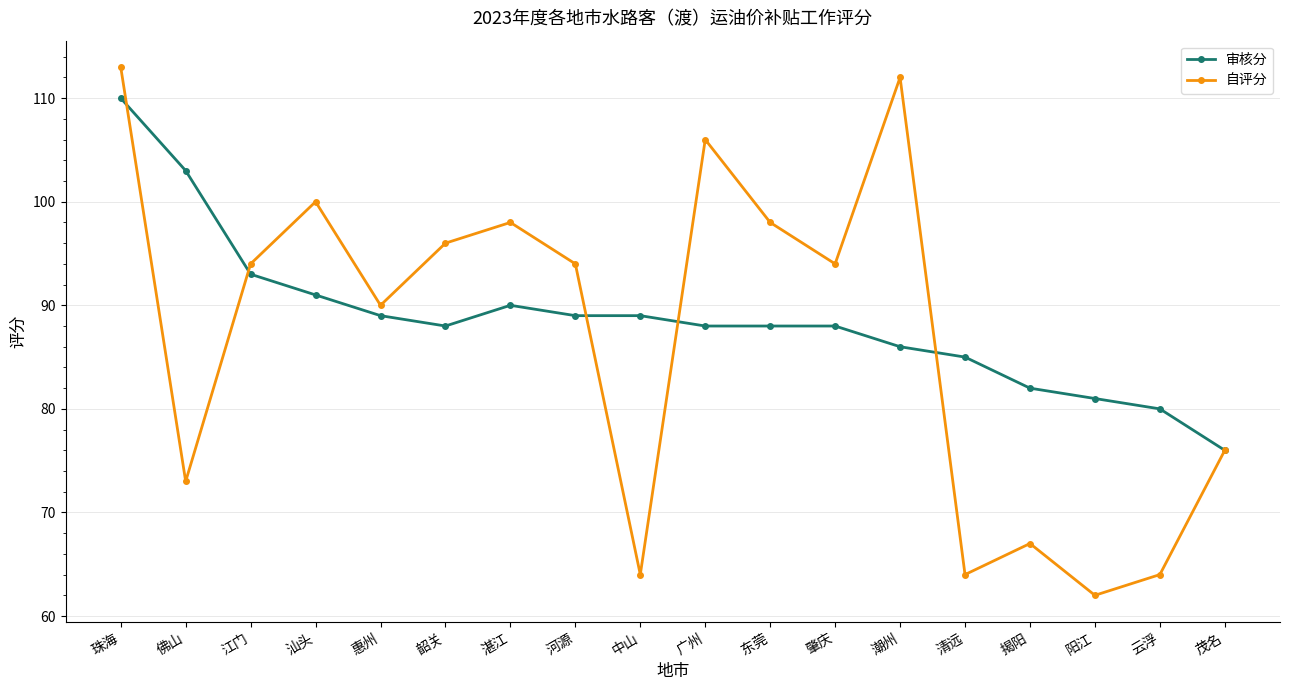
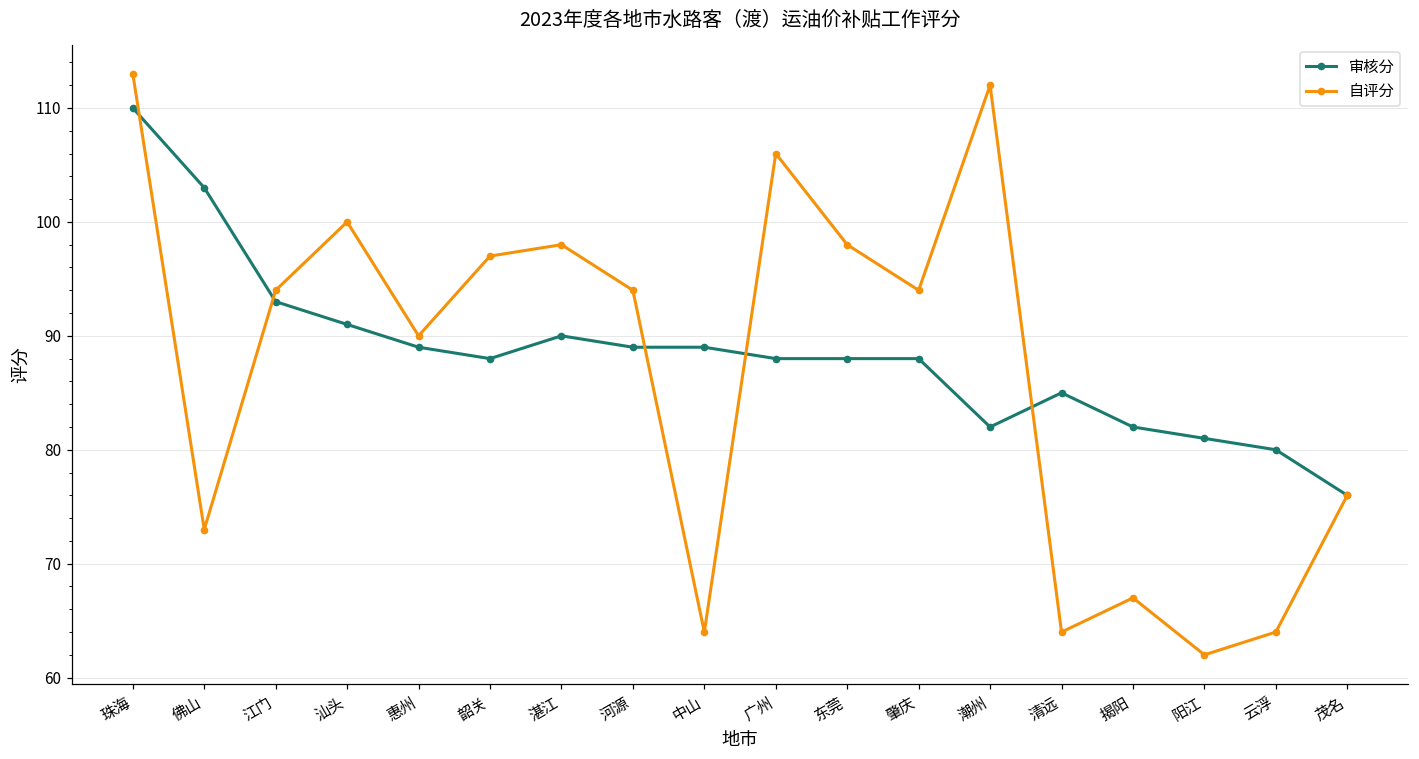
自评分, 韶关: 96 -> 97
审核分, 潮州: 86 -> 82
